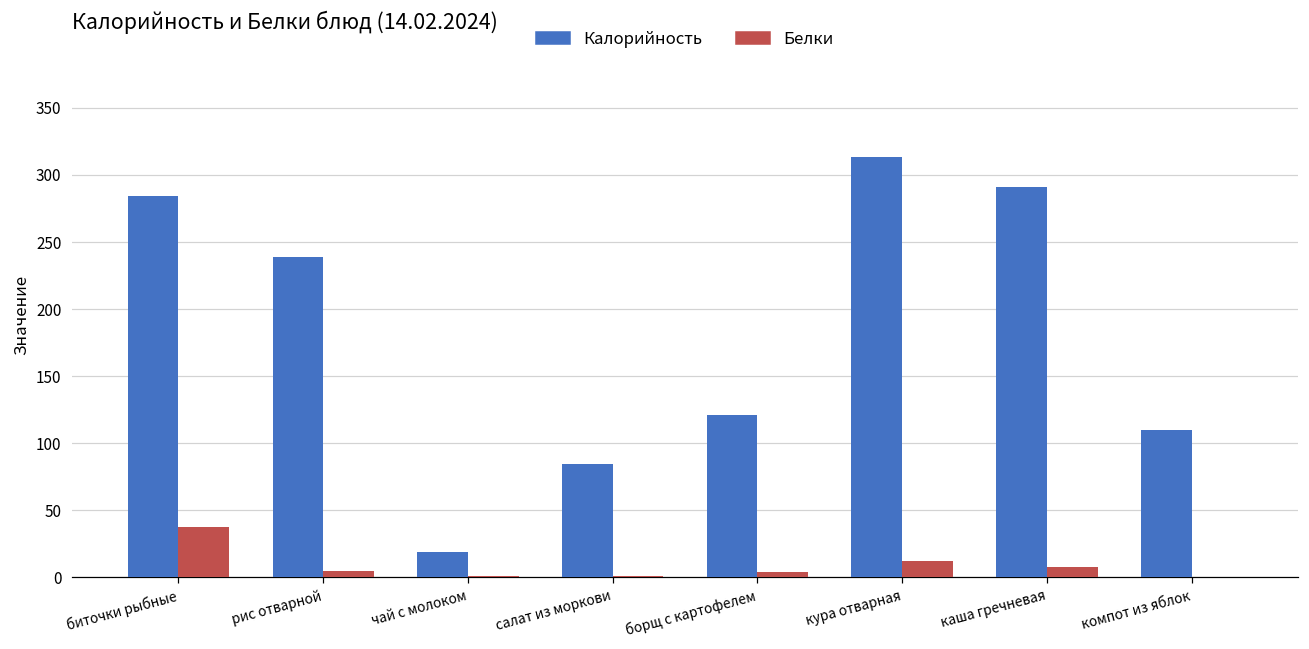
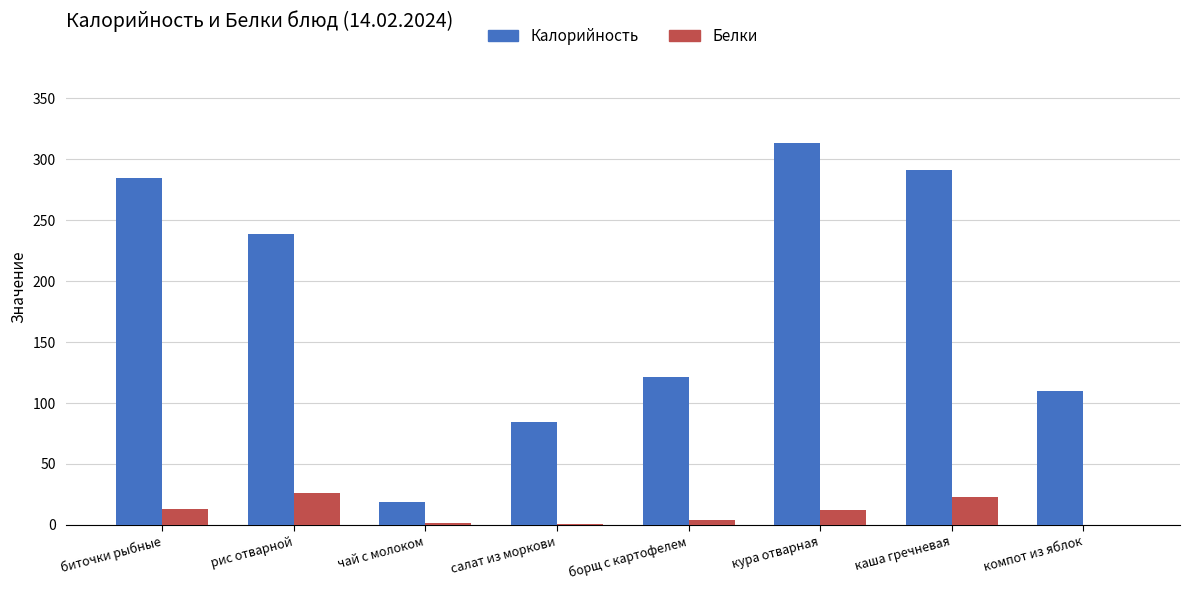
Белки, биточки рыбные: 37 -> 13
Белки, рис отварной: 5 -> 26
Белки, каша гречневая: 8 -> 23
